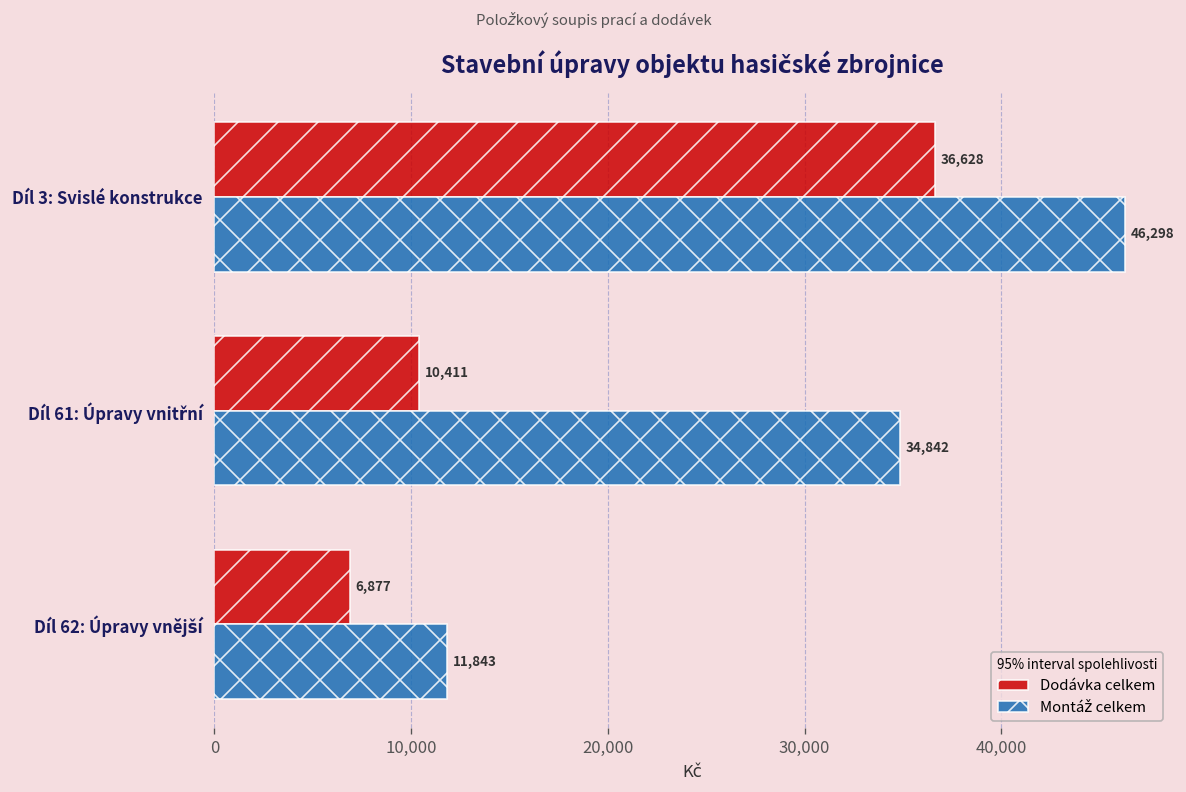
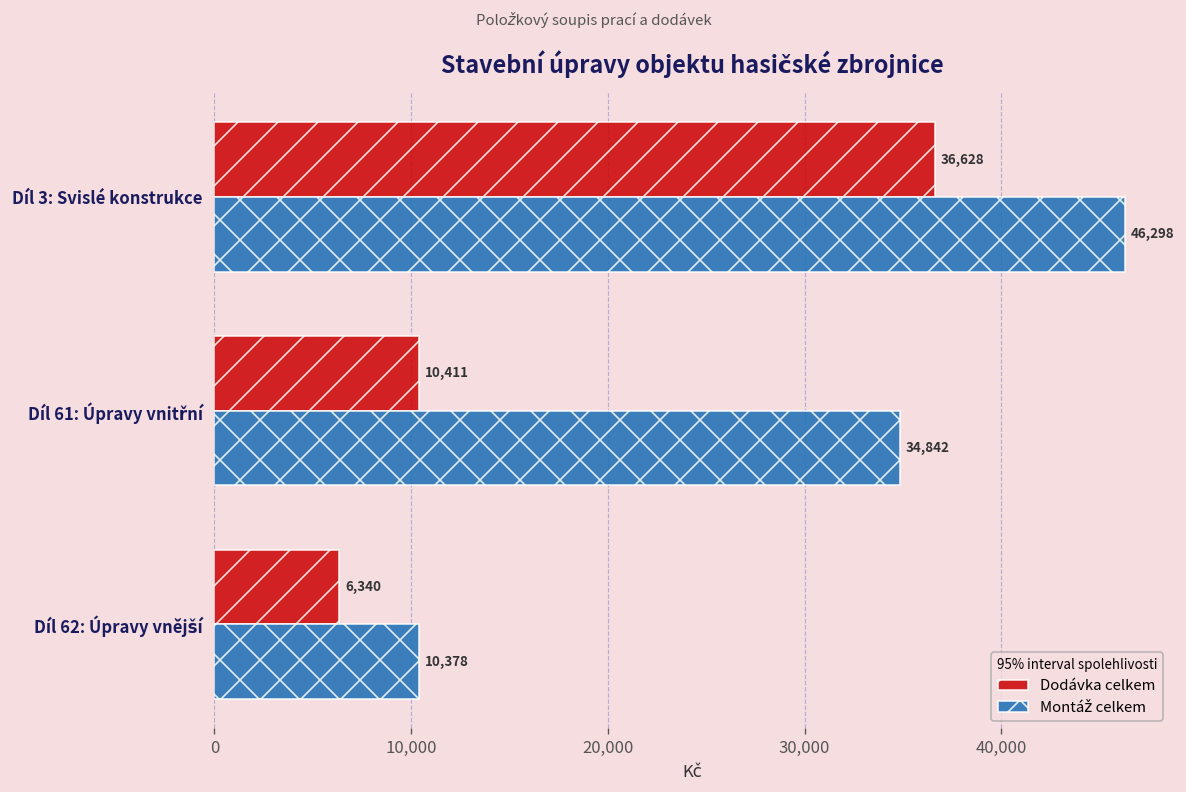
Dodávka celkem, Díl 62: Úpravy vnější: 6,877 -> 6,340
Montáž celkem, Díl 62: Úpravy vnější: 11,843 -> 10,378
